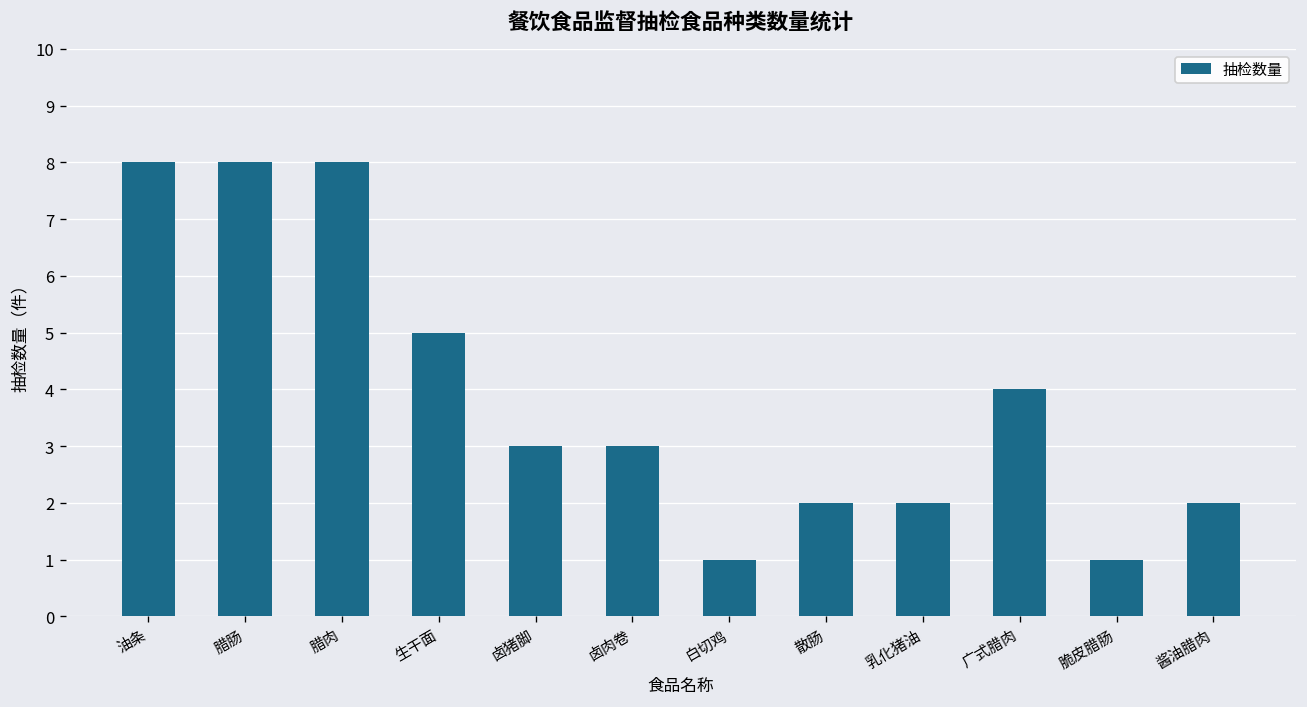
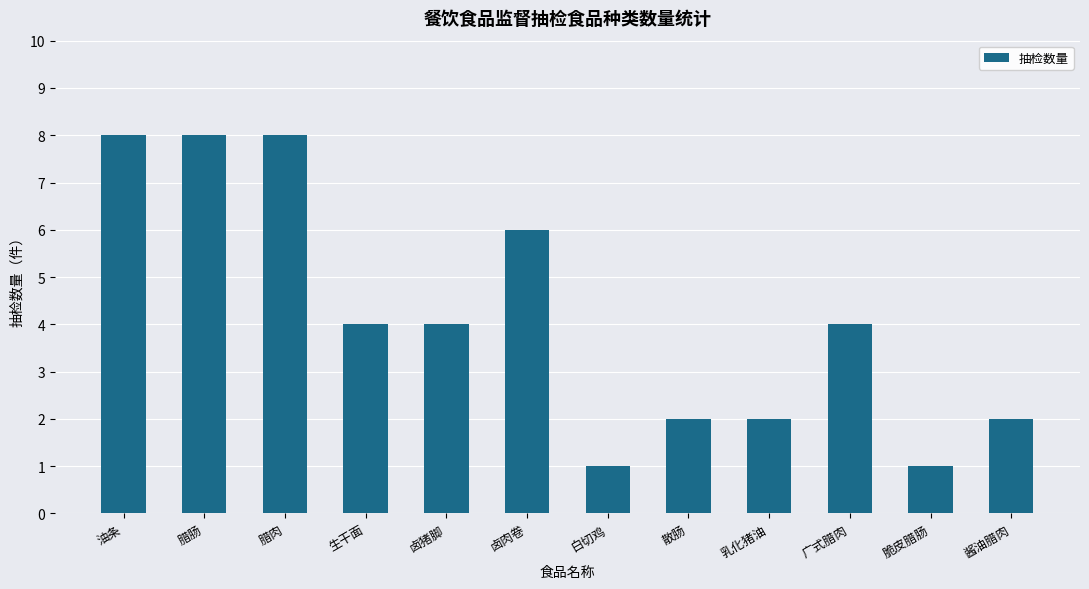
生干面: 5 -> 4
卤猪脚: 3 -> 4
卤肉卷: 3 -> 6
